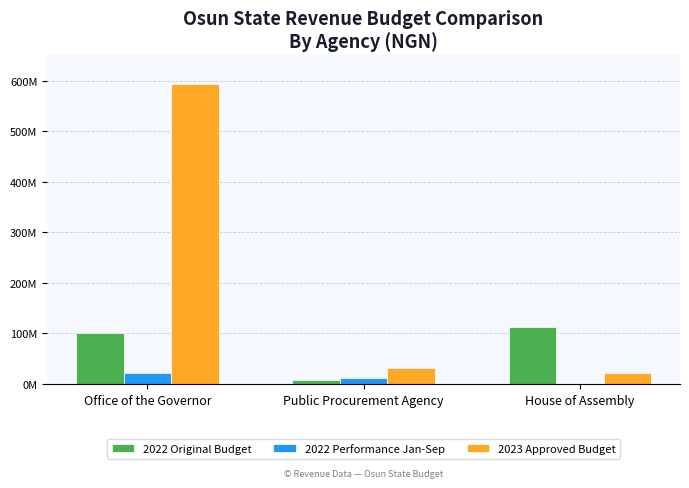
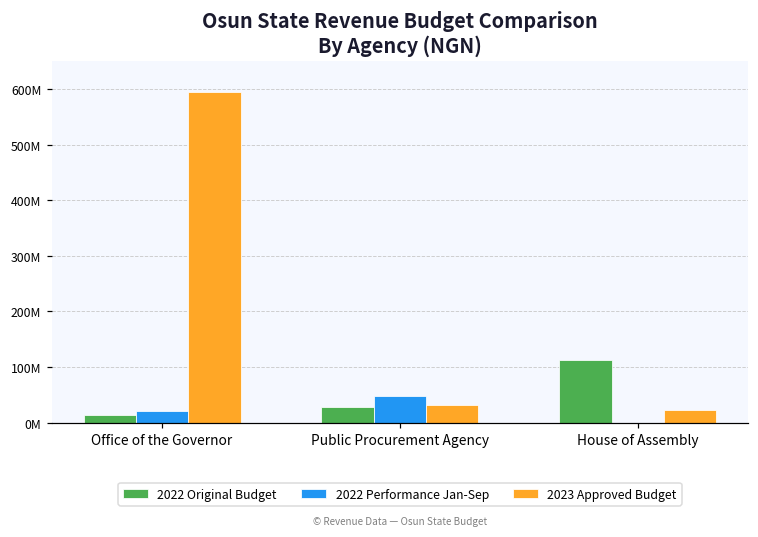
2022 Original Budget, Office of the Governor: 100000000 -> 10000000
2022 Original Budget, Public Procurement Agency: 10000000 -> 30000000
2022 Performance Jan-Sep, Public Procurement Agency: 10000000 -> 50000000
